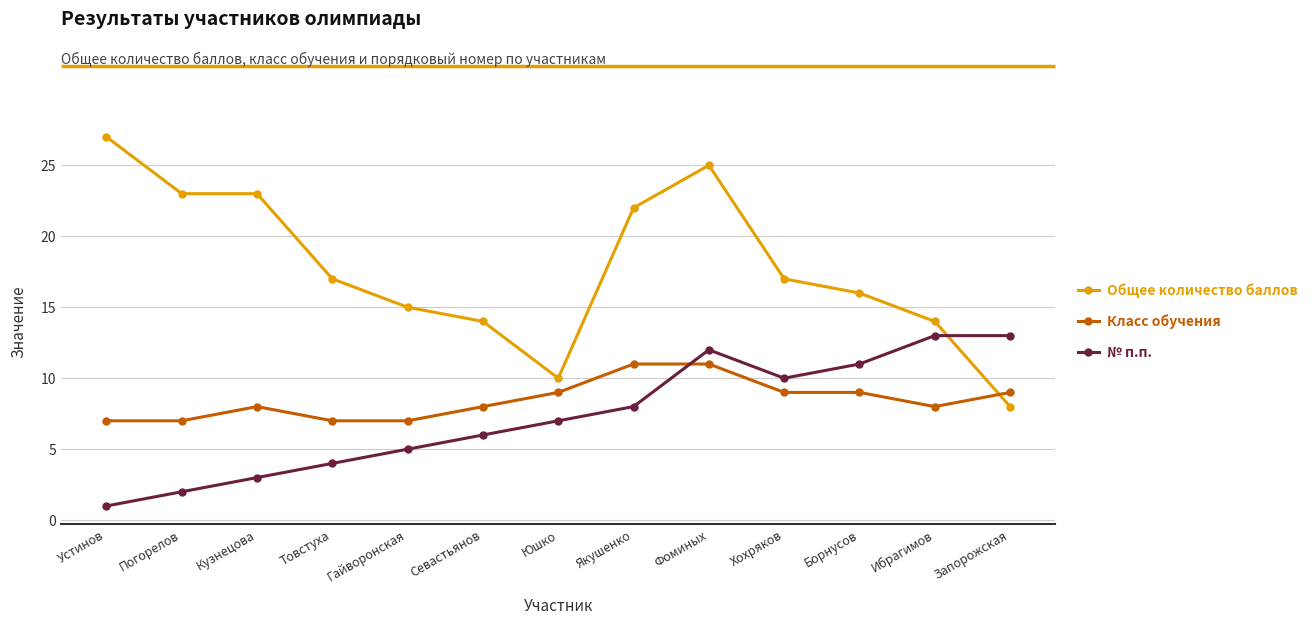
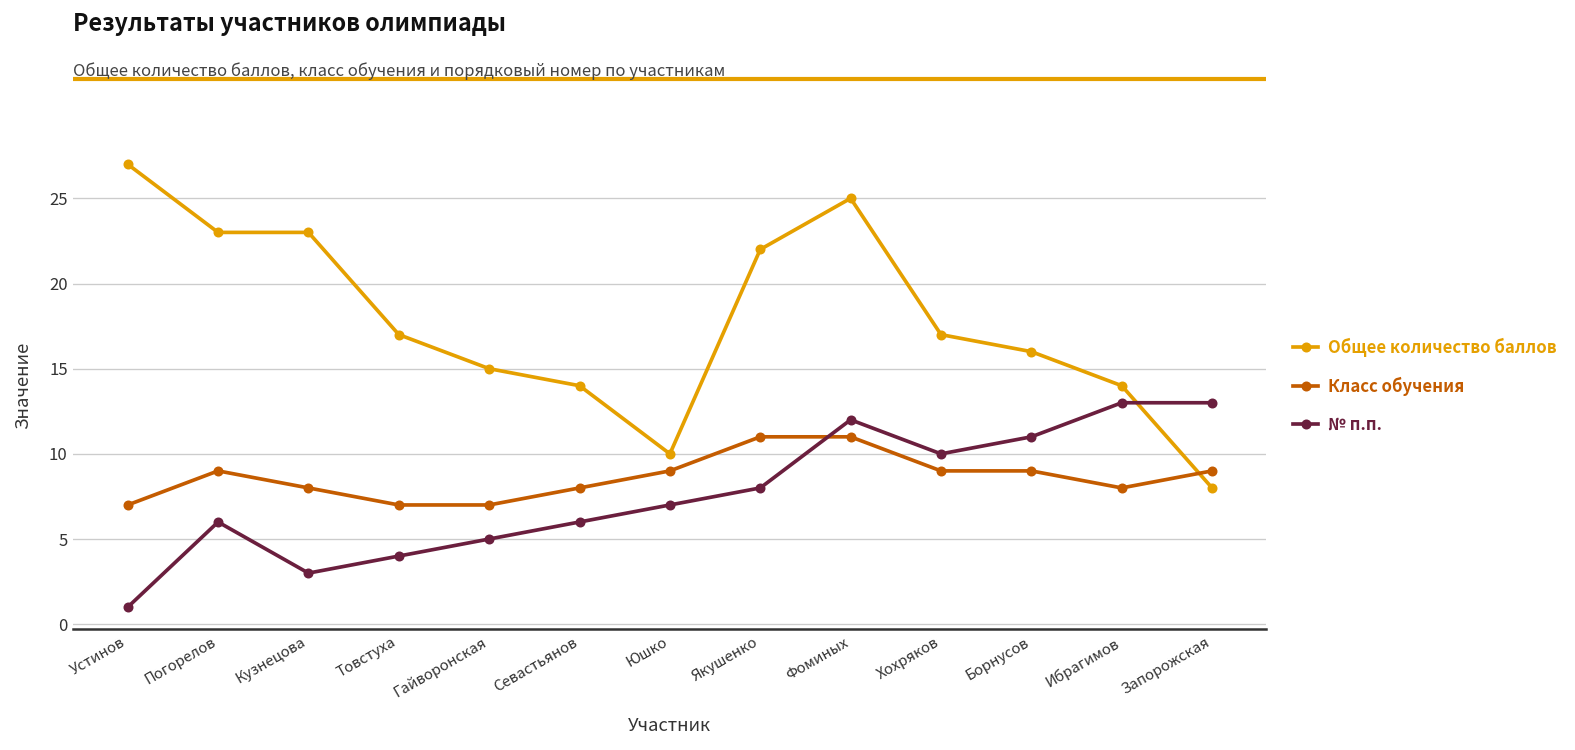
Класс обучения, Погорелов: 7 -> 9
№ п.п., Погорелов: 2 -> 6
